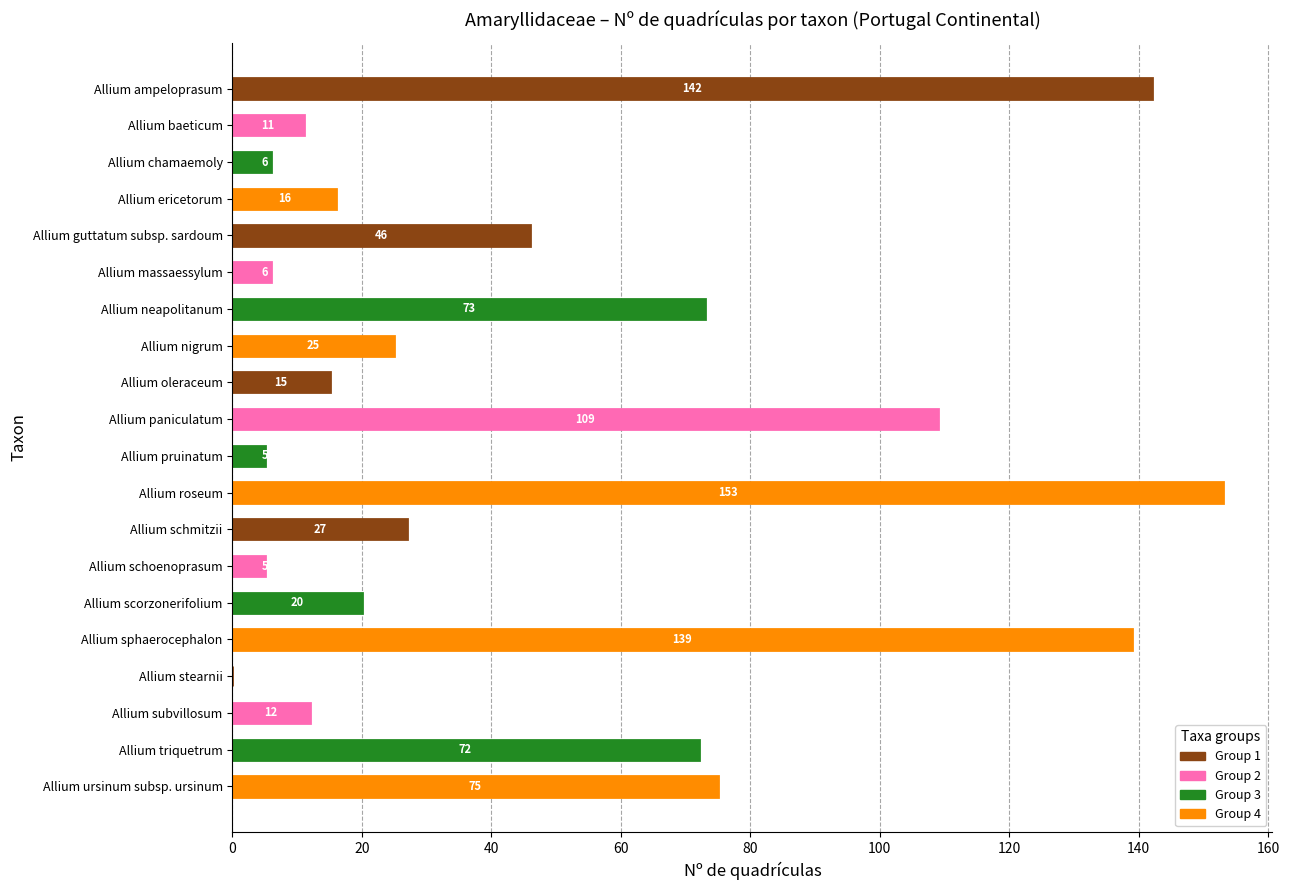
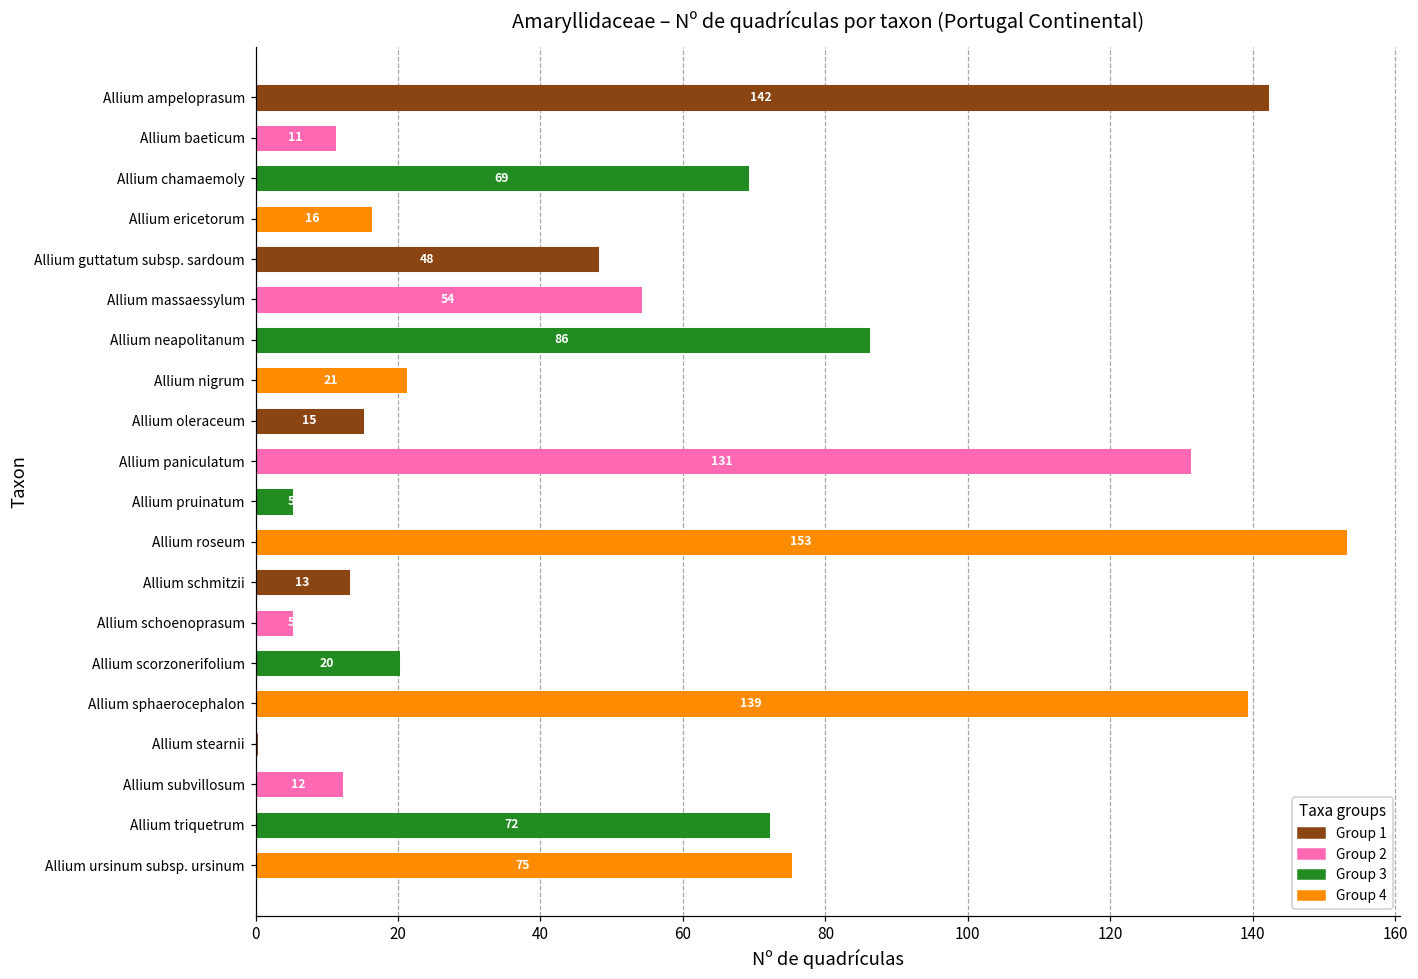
Allium chamaemoly: 6 -> 69
Allium guttatum subsp. sardoum: 46 -> 48
Allium massaessylum: 6 -> 54
Allium neapolitanum: 73 -> 86
Allium nigrum: 25 -> 21
Allium paniculatum: 109 -> 131
Allium schmitzii: 27 -> 13
